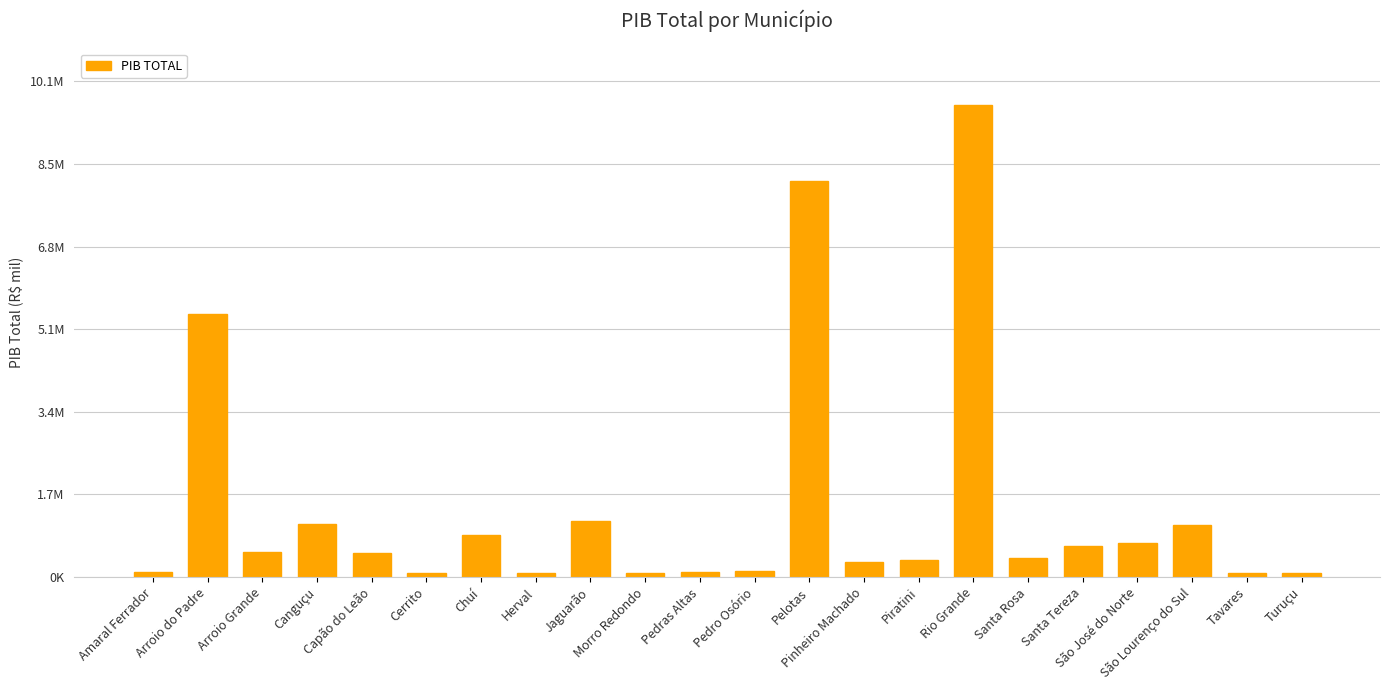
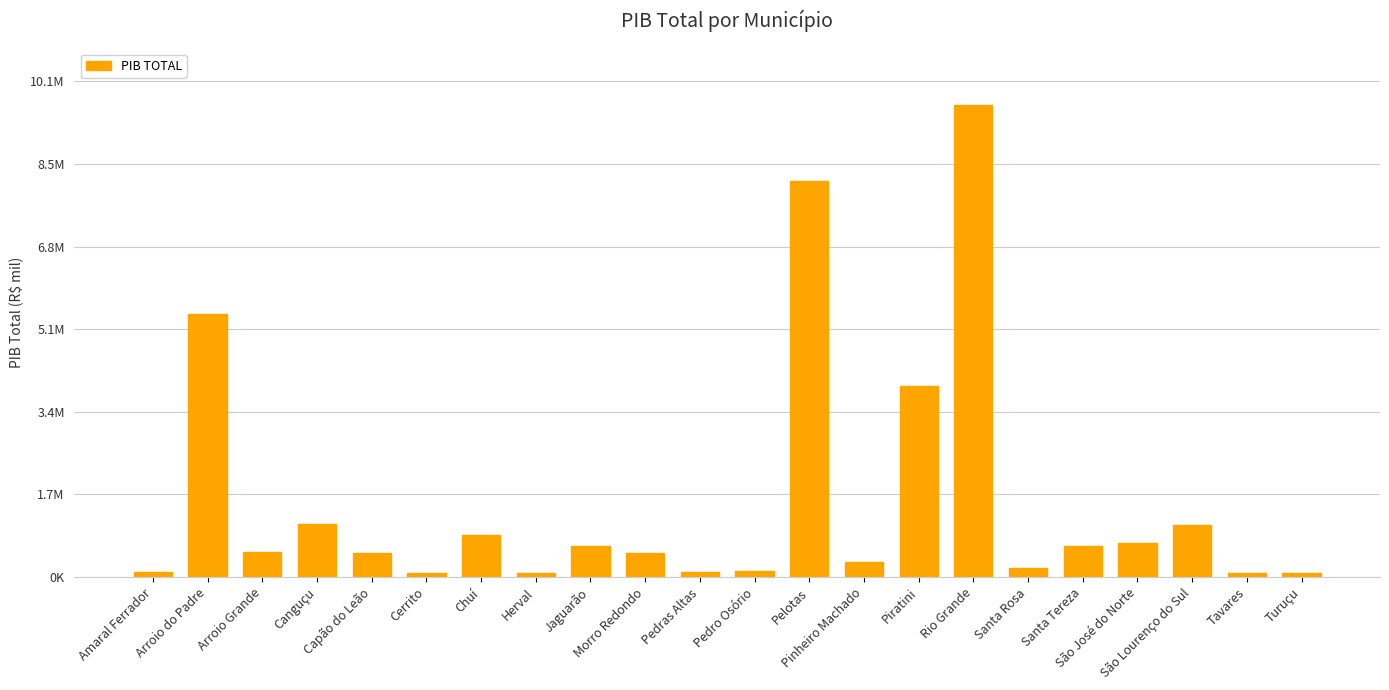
Jaguarão: 1200000 -> 600000
Morro Redondo: 100000 -> 500000
Piratini: 400000 -> 3900000
Santa Rosa: 400000 -> 200000
